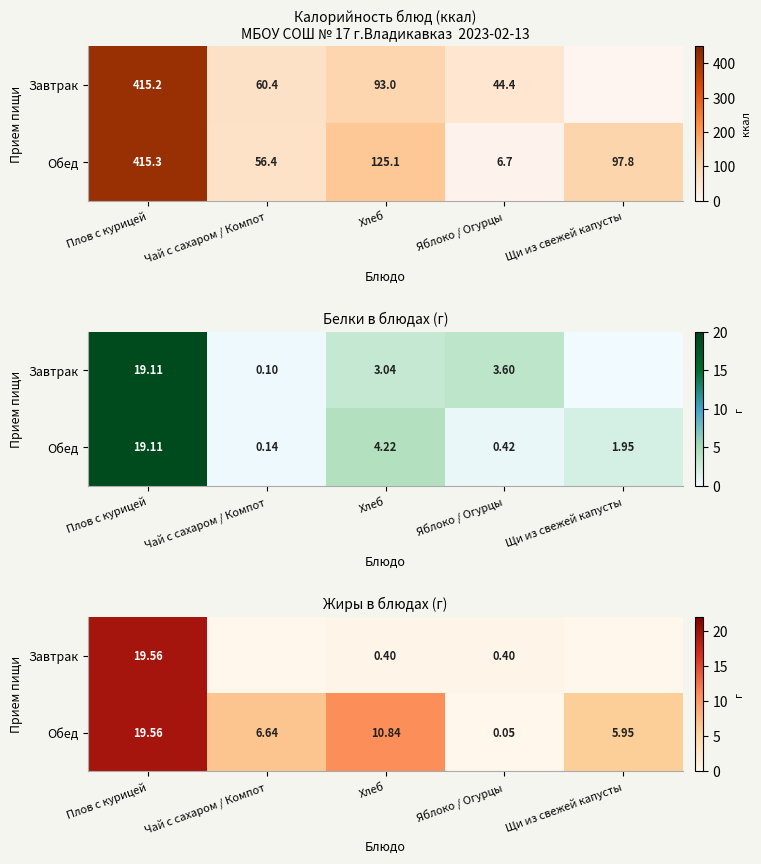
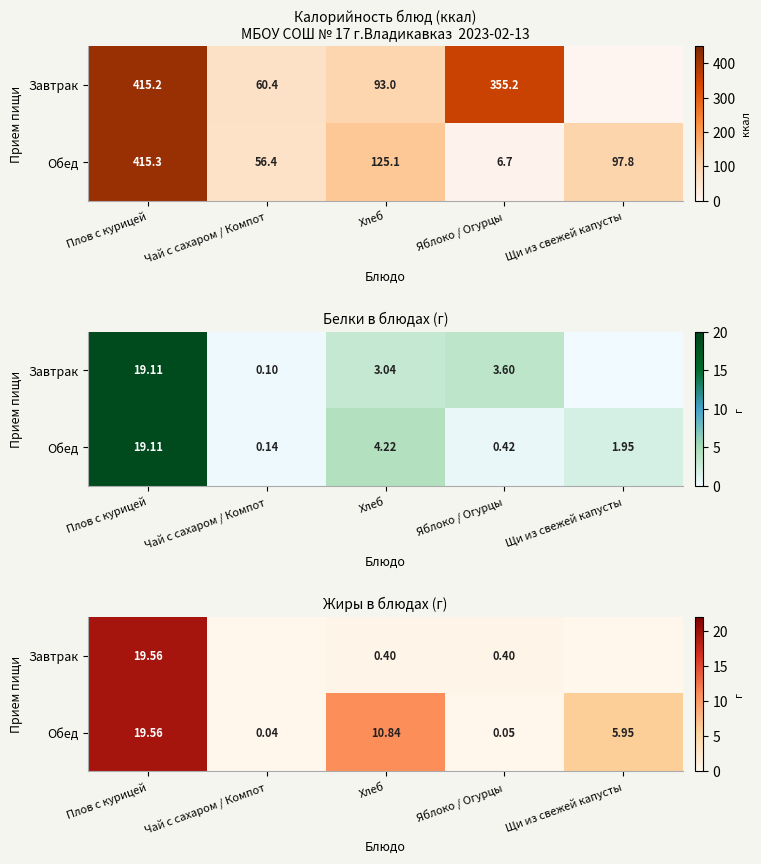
Калорийность блюд (ккал) МБОУ СОШ № 17 г.Владикавказ 2023-02-13, Завтрак, Яблоко / Огурцы: 44.4 -> 355.2
Жиры в блюдах (г), Обед, Чай с сахаром / Компот: 6.64 -> 0.04
